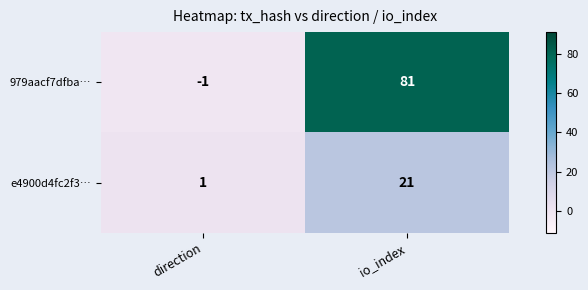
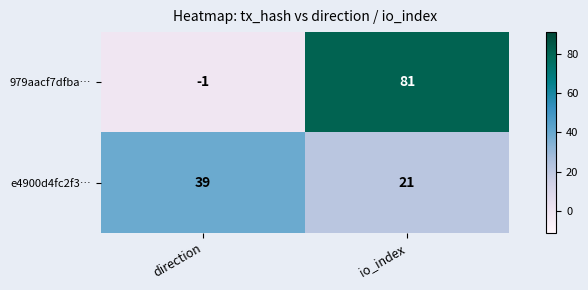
e4900d4fc2f3…, direction: 1 -> 39
